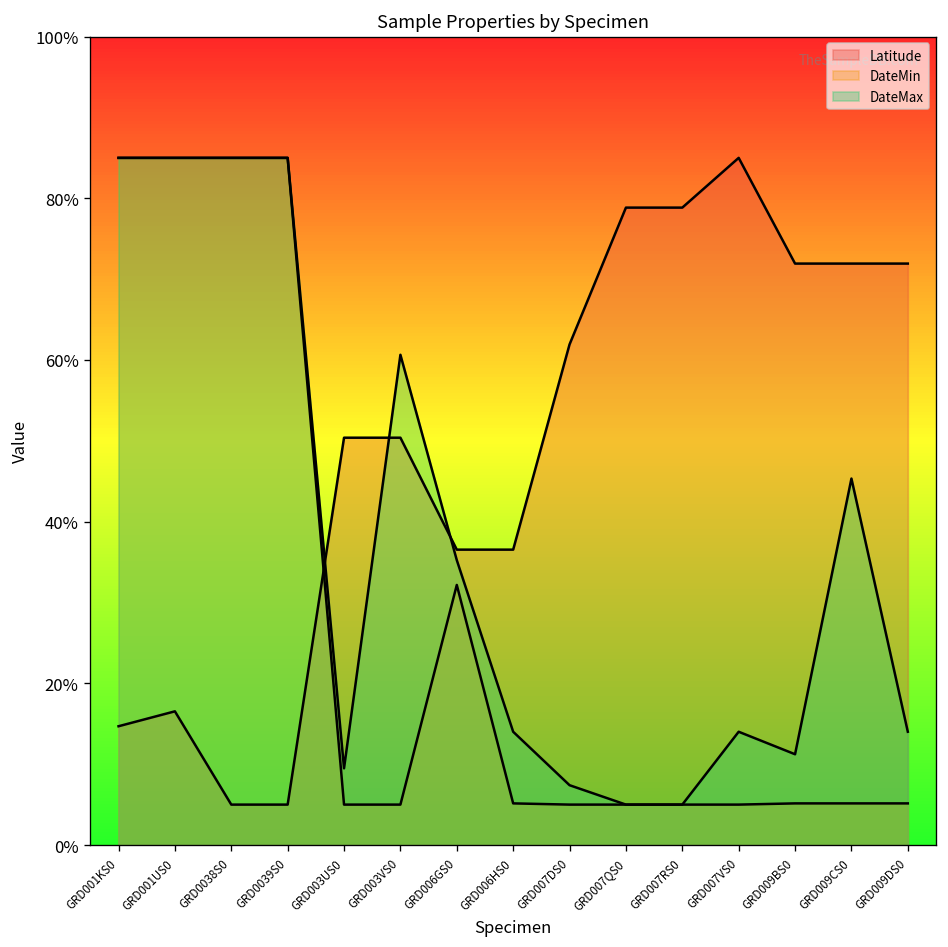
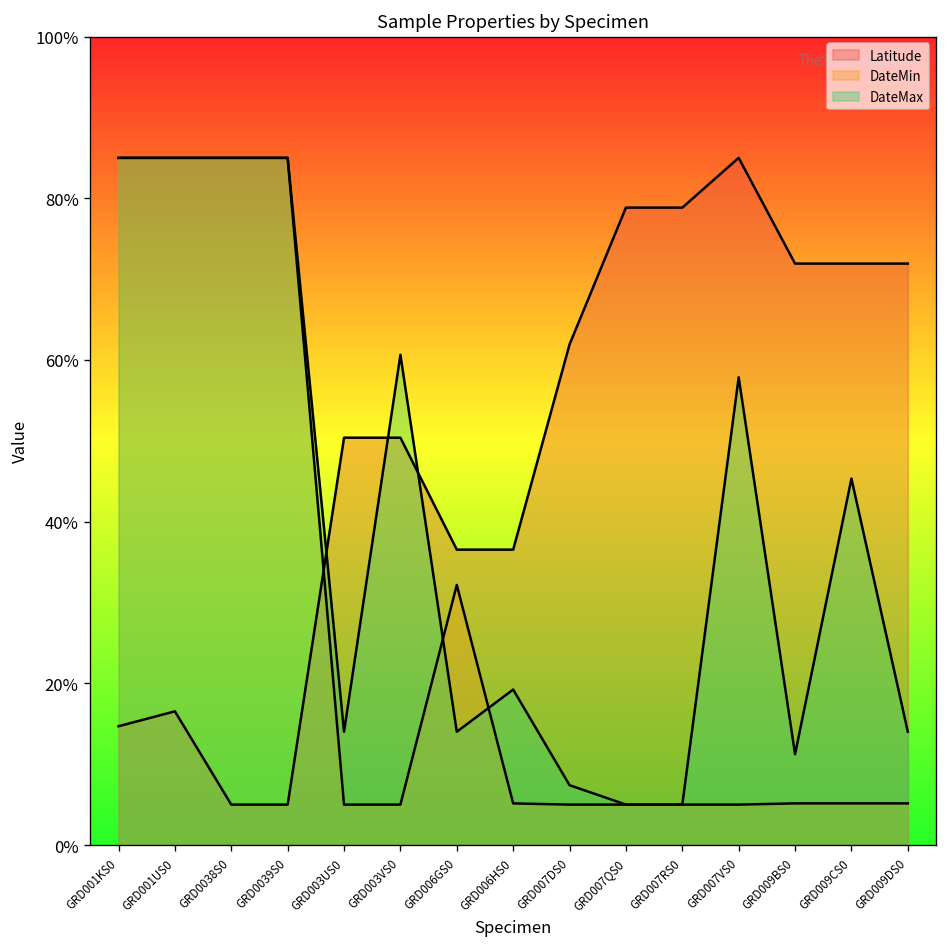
DateMax, GRD003US0: 9% -> 14%
DateMax, GRD006GS0: 35% -> 14%
DateMax, GRD006HS0: 14% -> 19%
DateMax, GRD007VS0: 14% -> 58%
